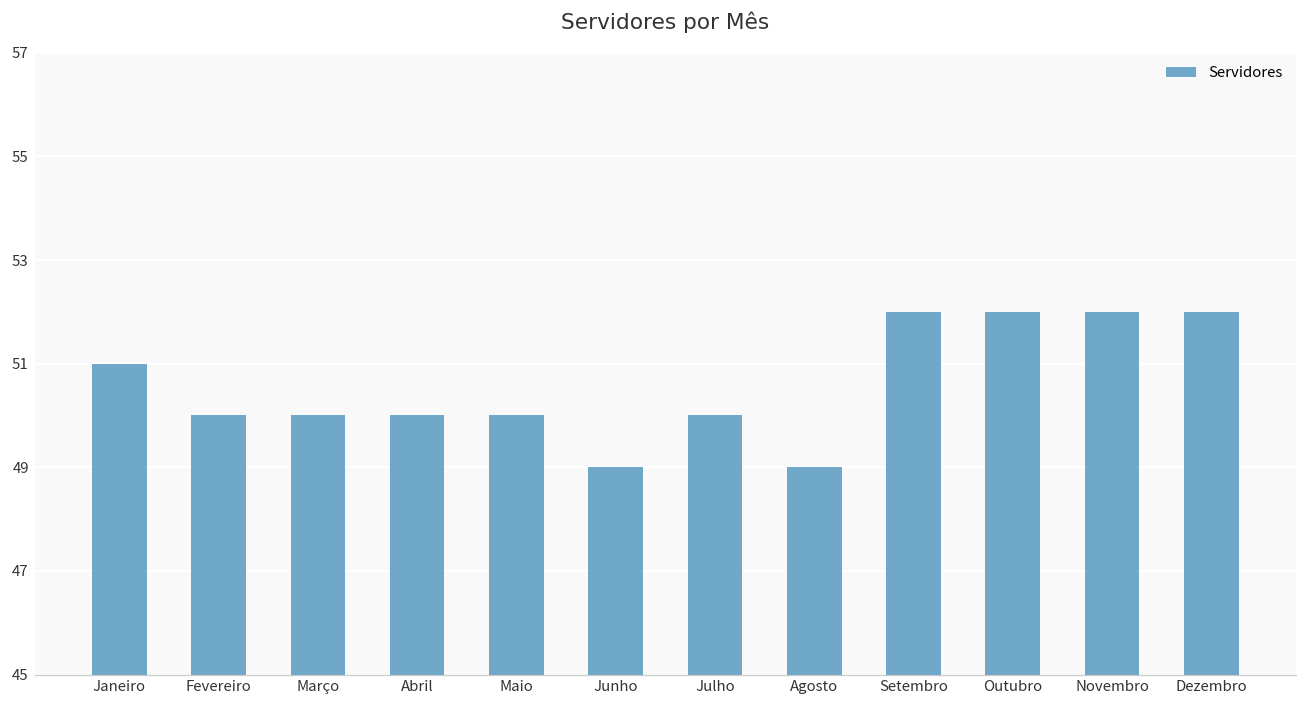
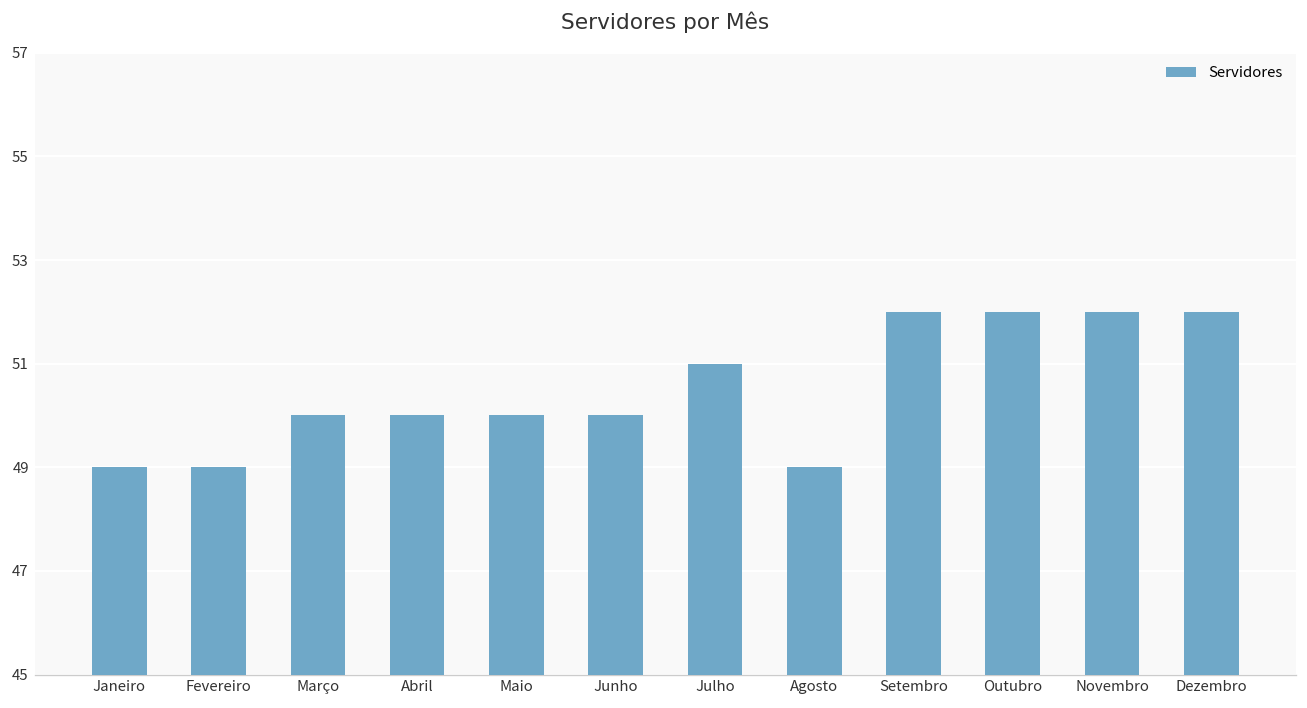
Janeiro: 51 -> 49
Fevereiro: 50 -> 49
Junho: 49 -> 50
Julho: 50 -> 51
